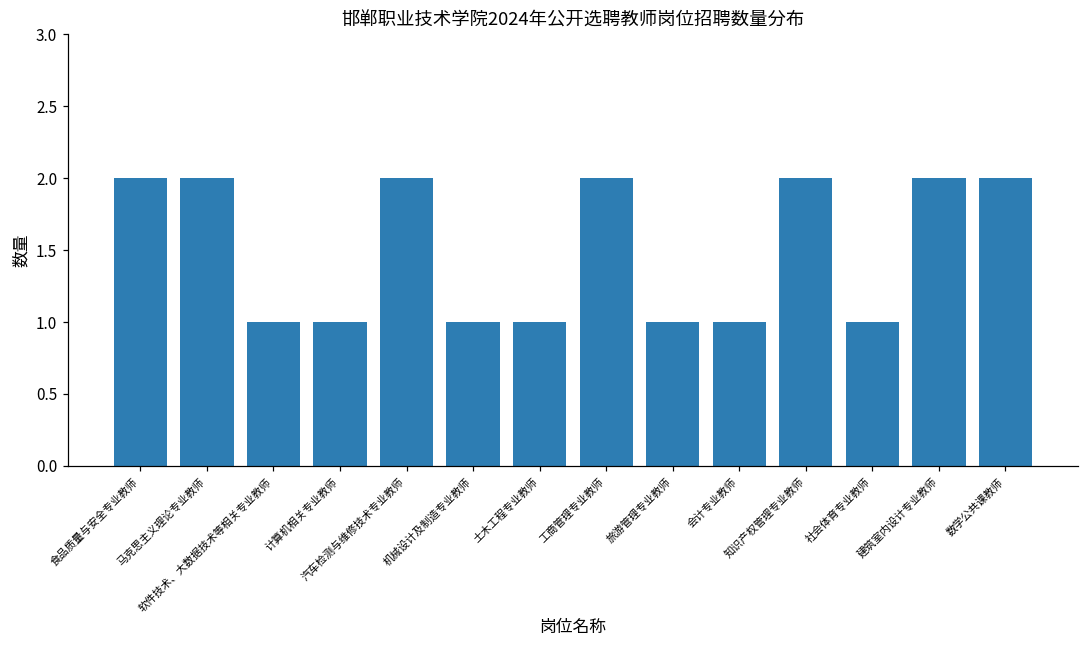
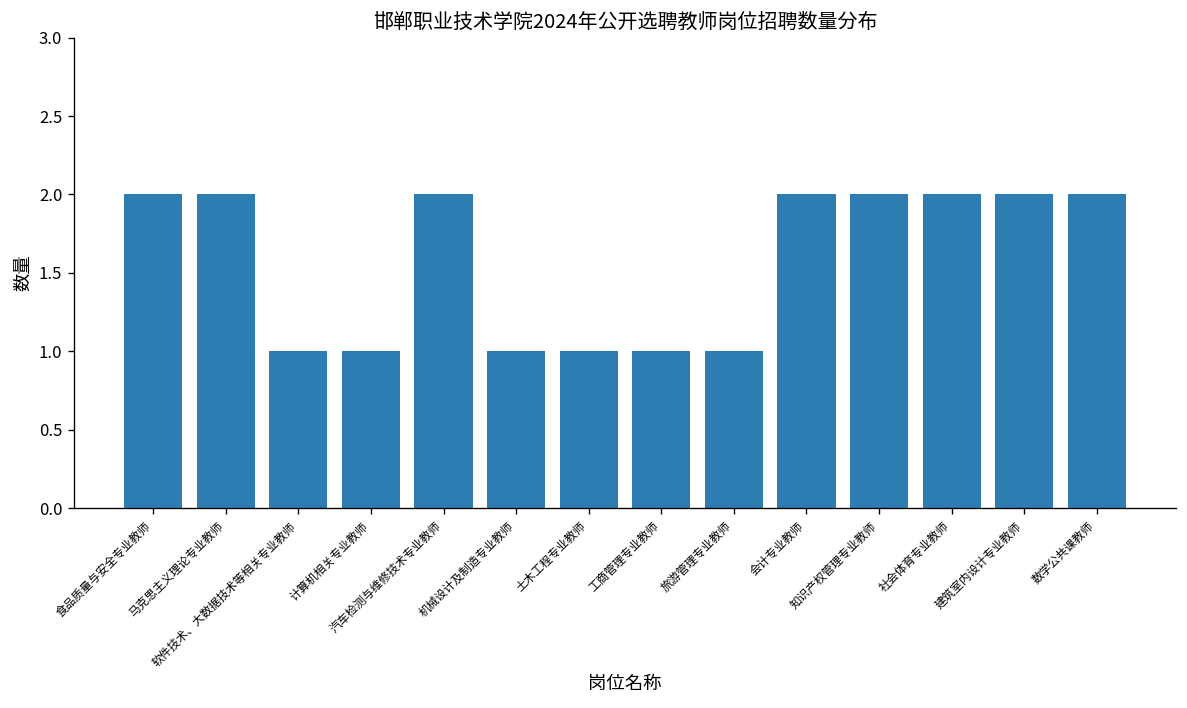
工商管理专业教师: 2 -> 1
会计专业教师: 1 -> 2
社会体育专业教师: 1 -> 2
